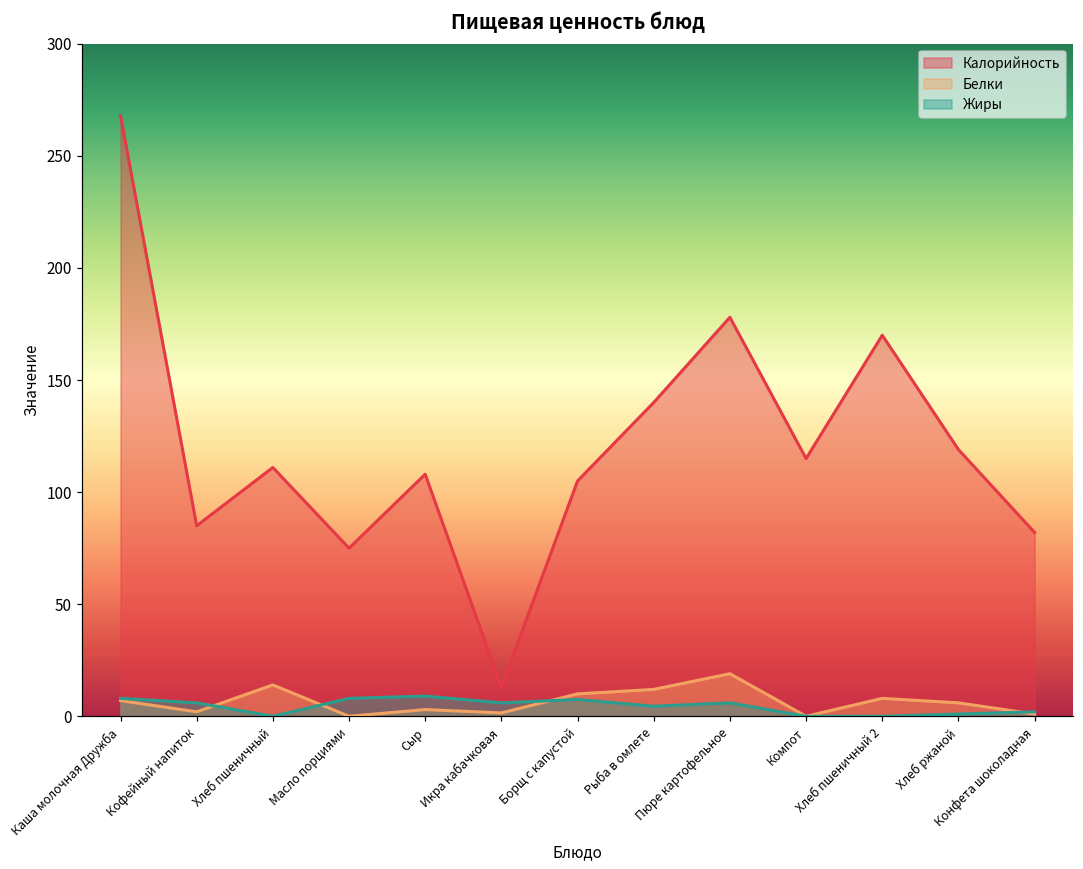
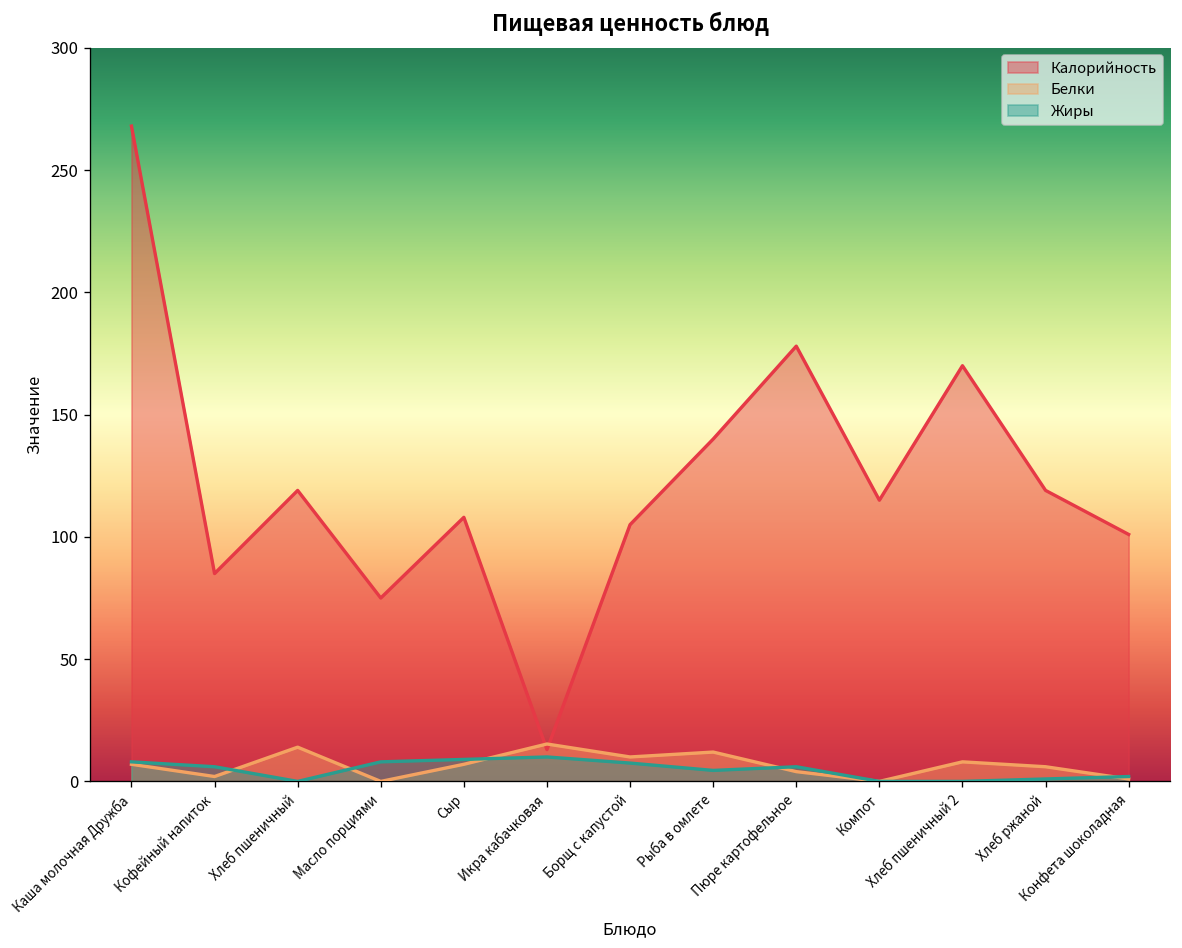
Калорийность, Хлеб пшеничный: 111 -> 119
Белки, Сыр: 3 -> 7
Белки, Икра кабачковая: 2 -> 15
Жиры, Икра кабачковая: 6 -> 10
Белки, Пюре картофельное: 19 -> 4
Калорийность, Конфета шоколадная: 82 -> 101
